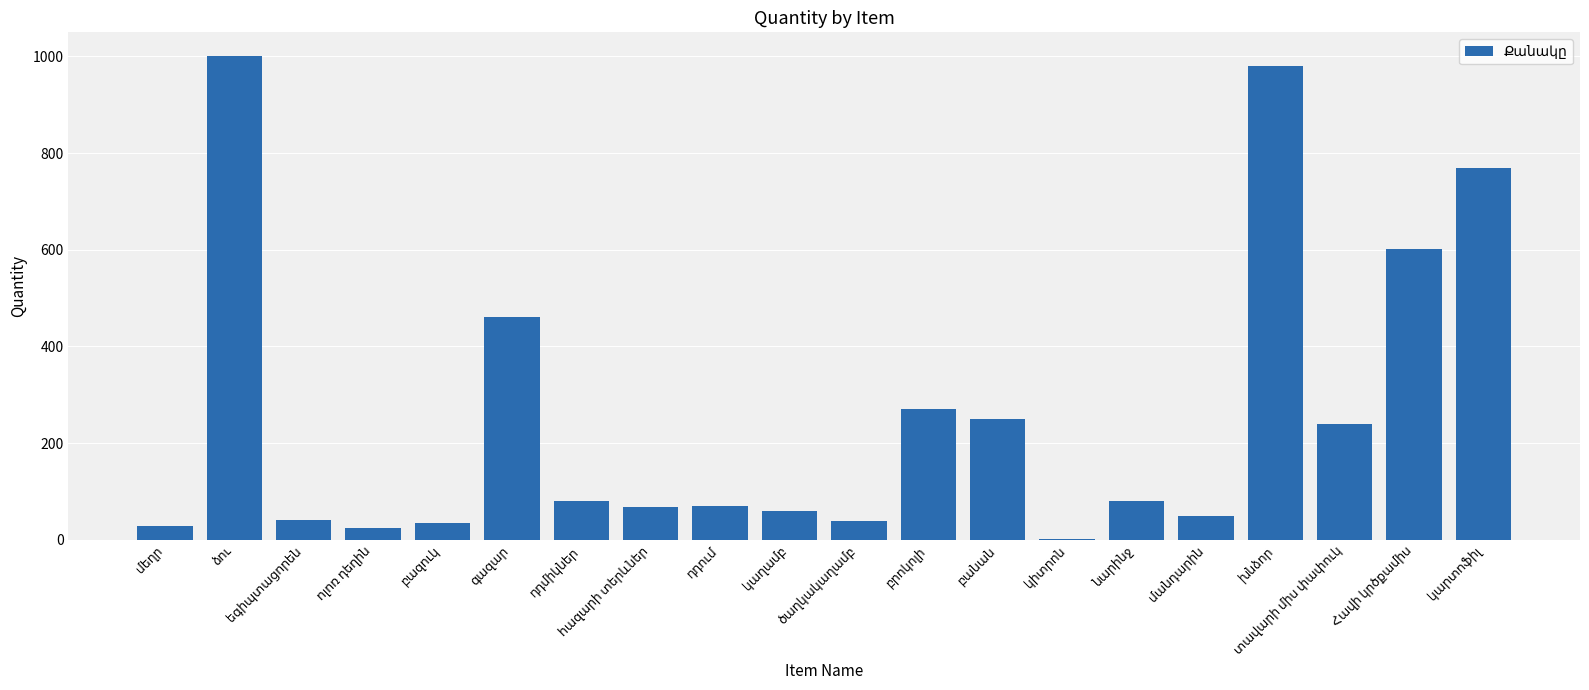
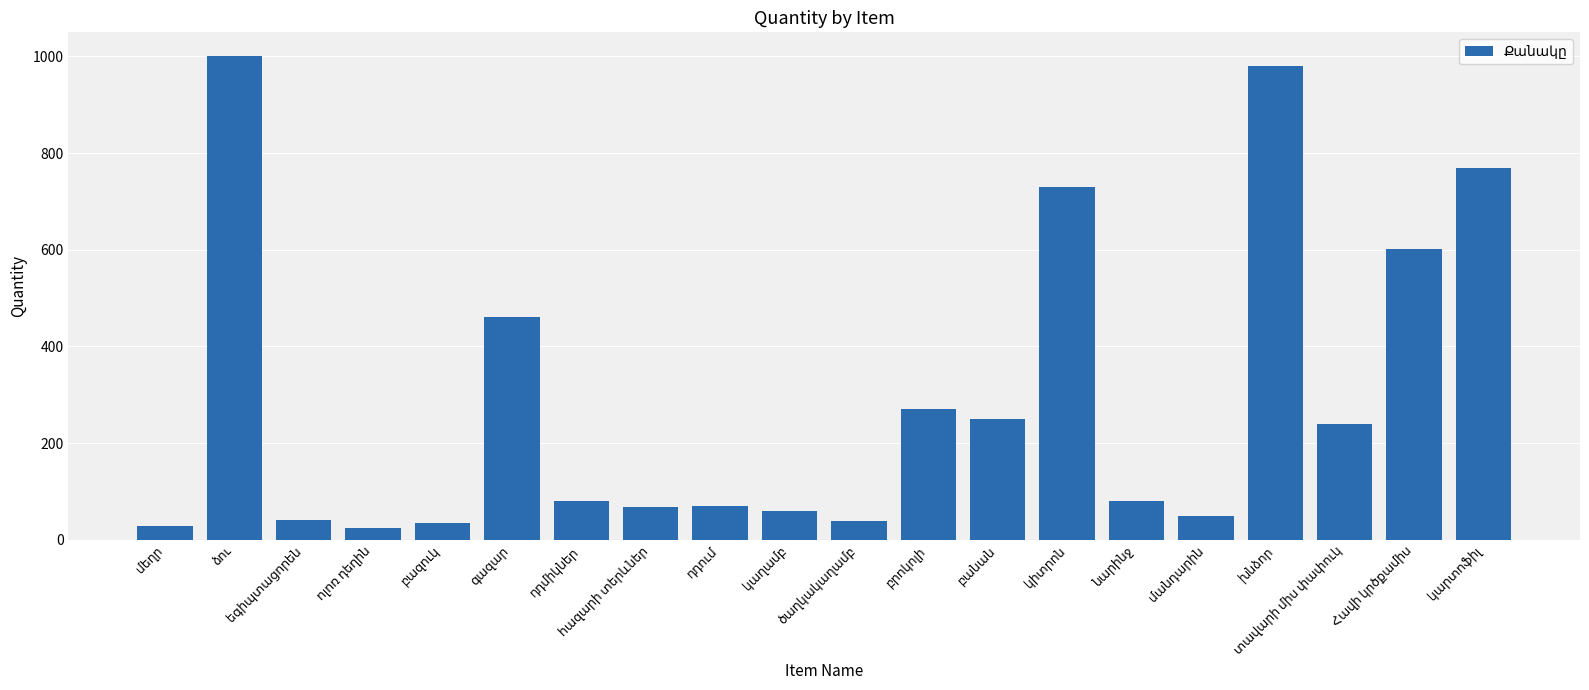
կիտրոն: 0 -> 730
